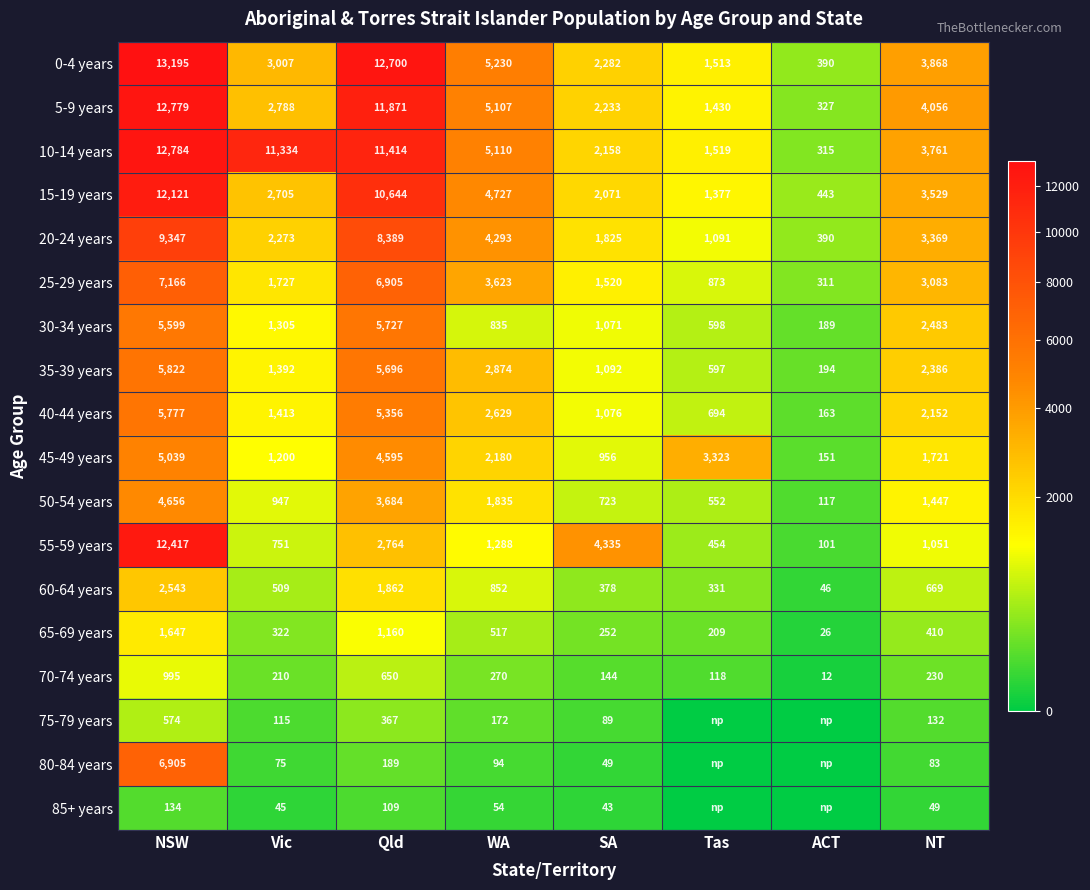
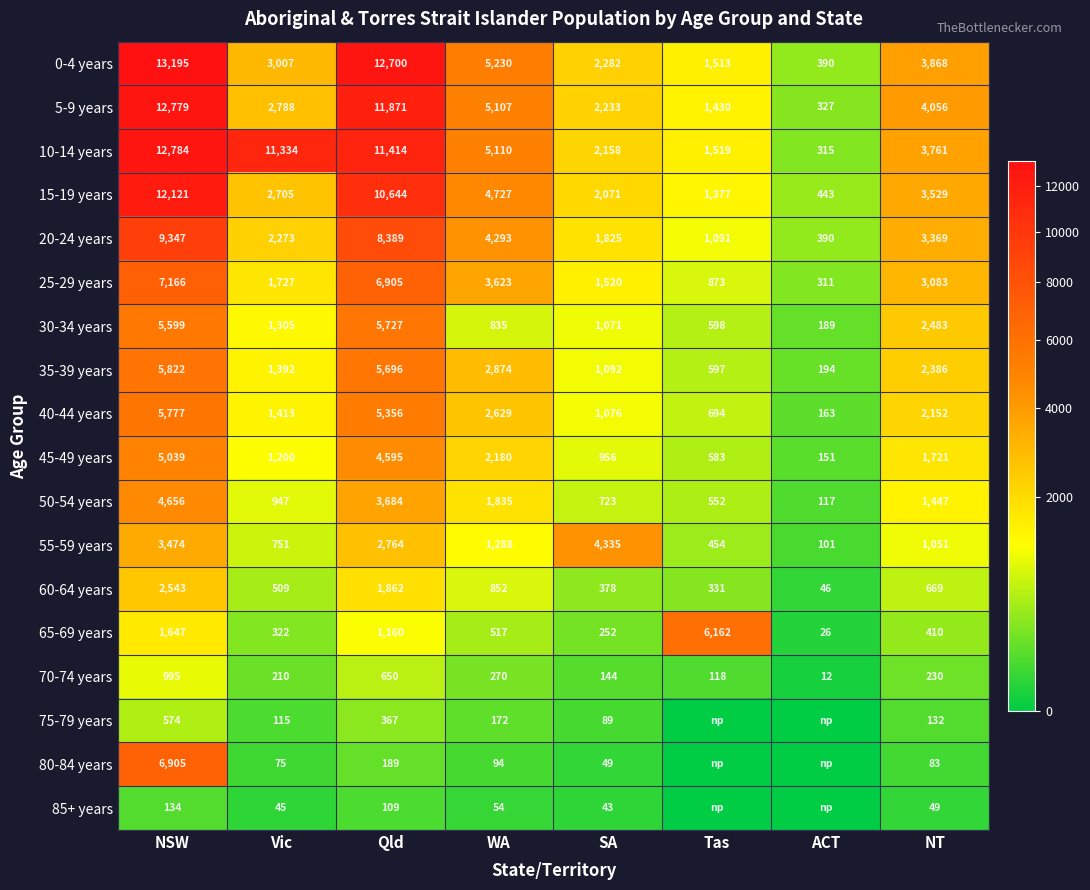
45-49 years, Tas: 3,323 -> 583
55-59 years, NSW: 12,417 -> 3,474
65-69 years, Tas: 209 -> 6,162
